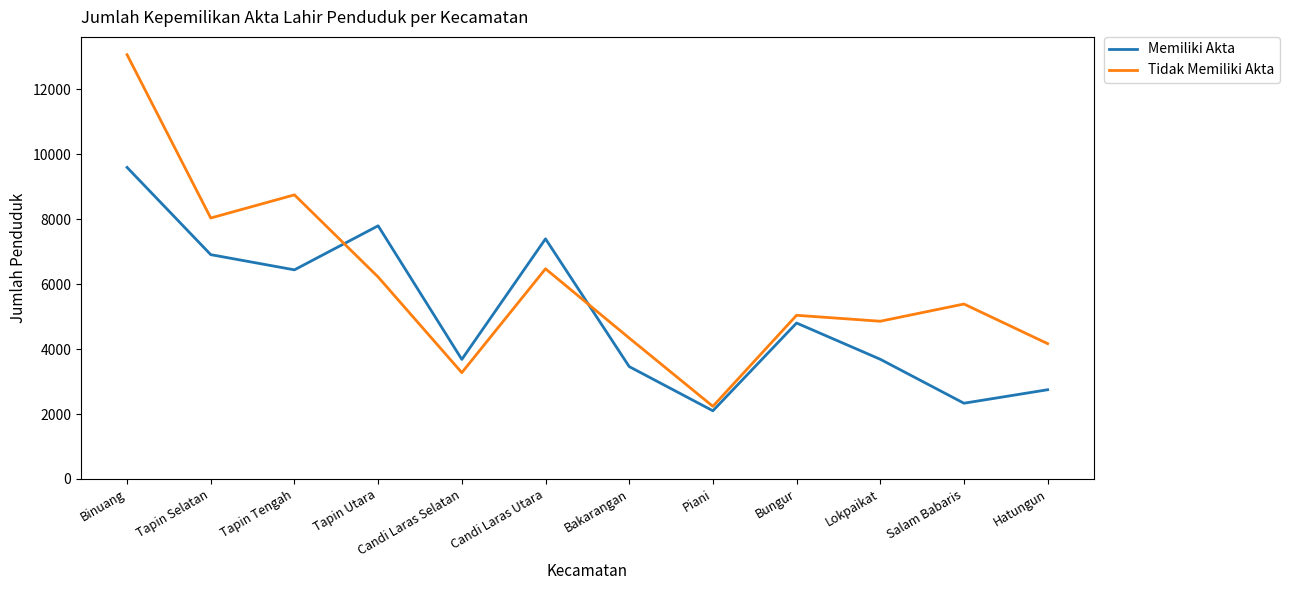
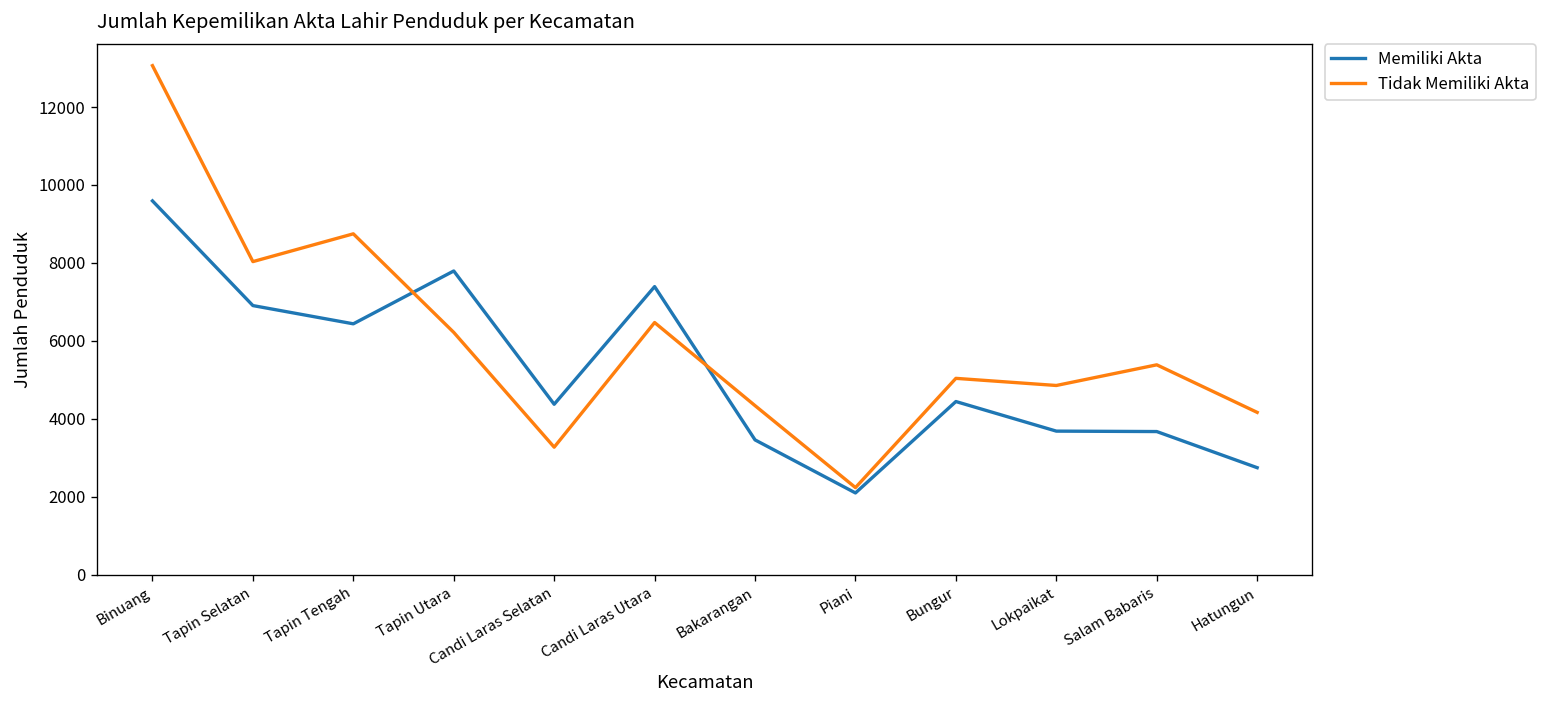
Memiliki Akta, Candi Laras Selatan: 3700 -> 4400
Memiliki Akta, Bungur: 4800 -> 4400
Memiliki Akta, Salam Babaris: 2300 -> 3700
